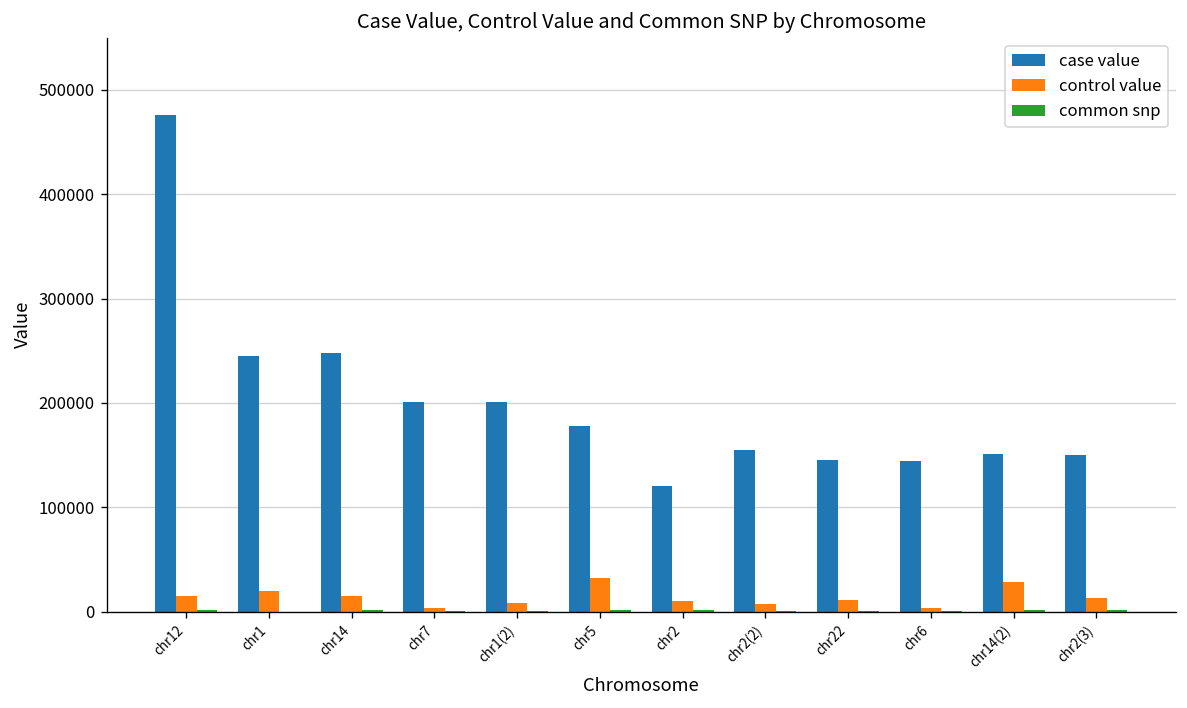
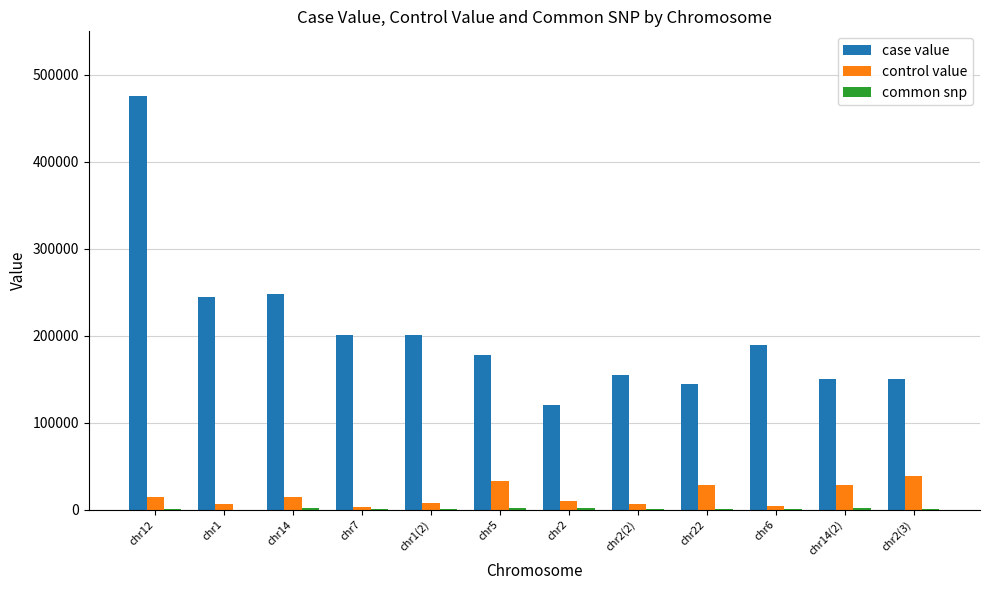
control value, chr1: 20000 -> 10000
control value, chr22: 10000 -> 30000
case value, chr6: 140000 -> 190000
control value, chr2(3): 10000 -> 40000
